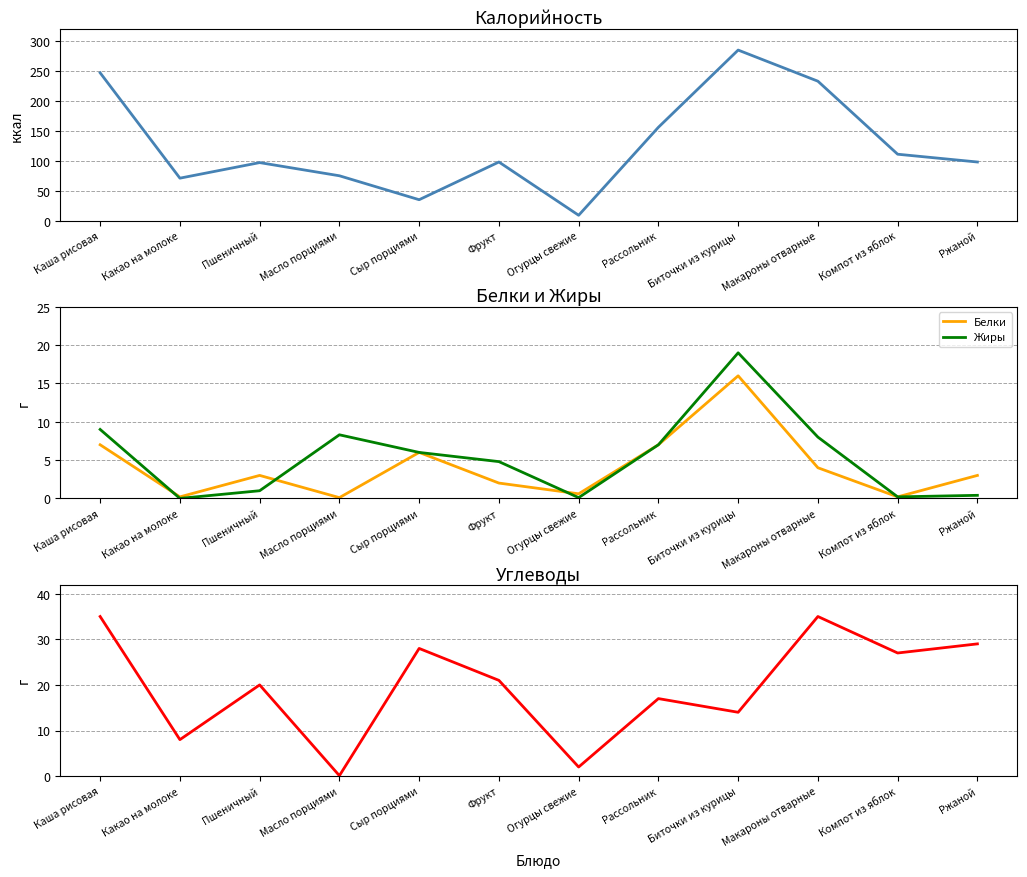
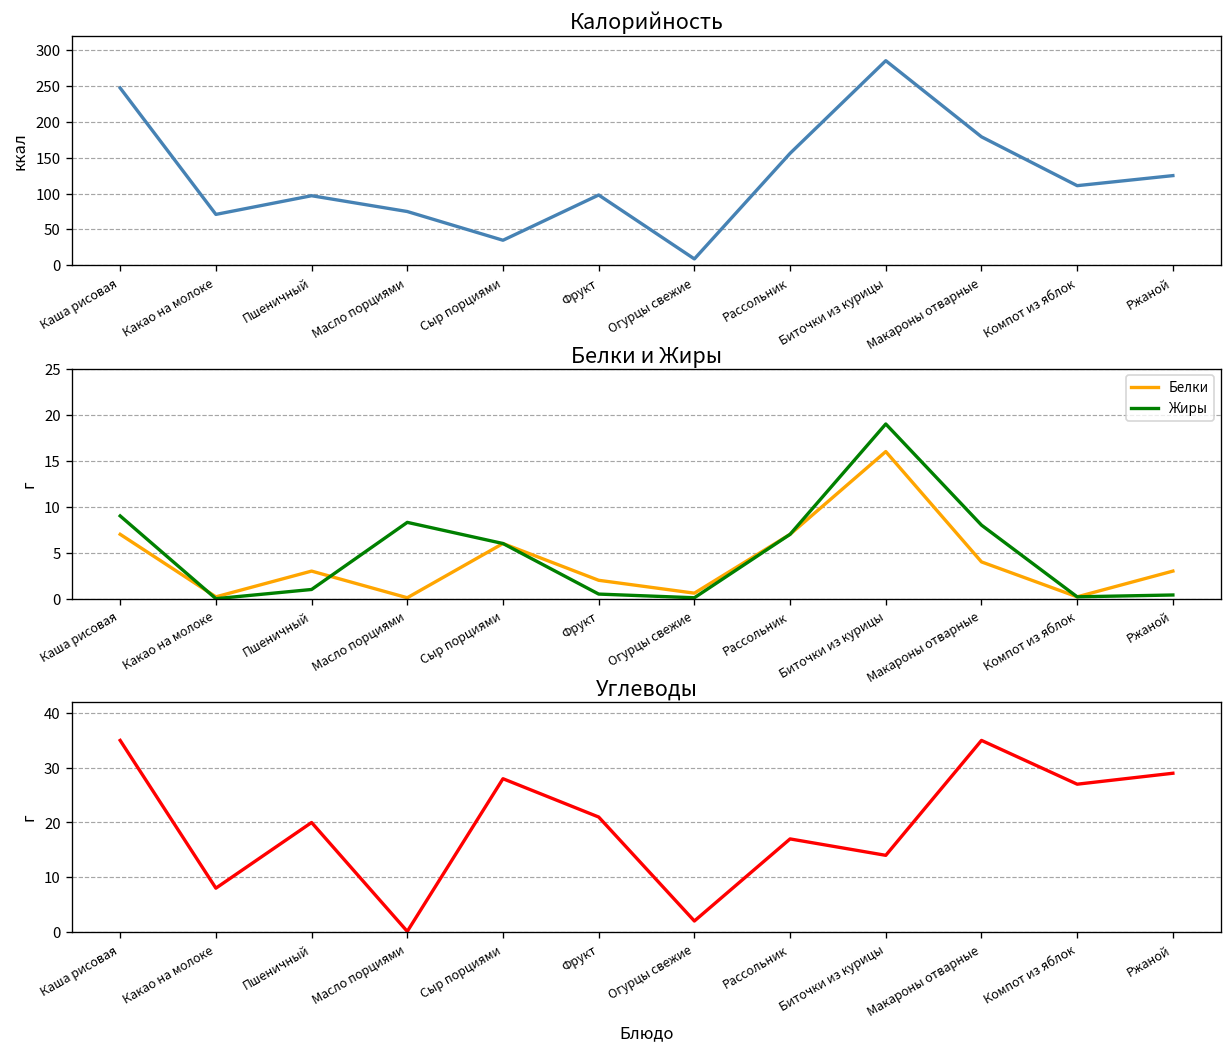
Калорийность, Макароны отварные: 230 -> 180
Калорийность, Ржаной: 100 -> 130
Белки и Жиры, Жиры, Фрукт: 5 -> 1
